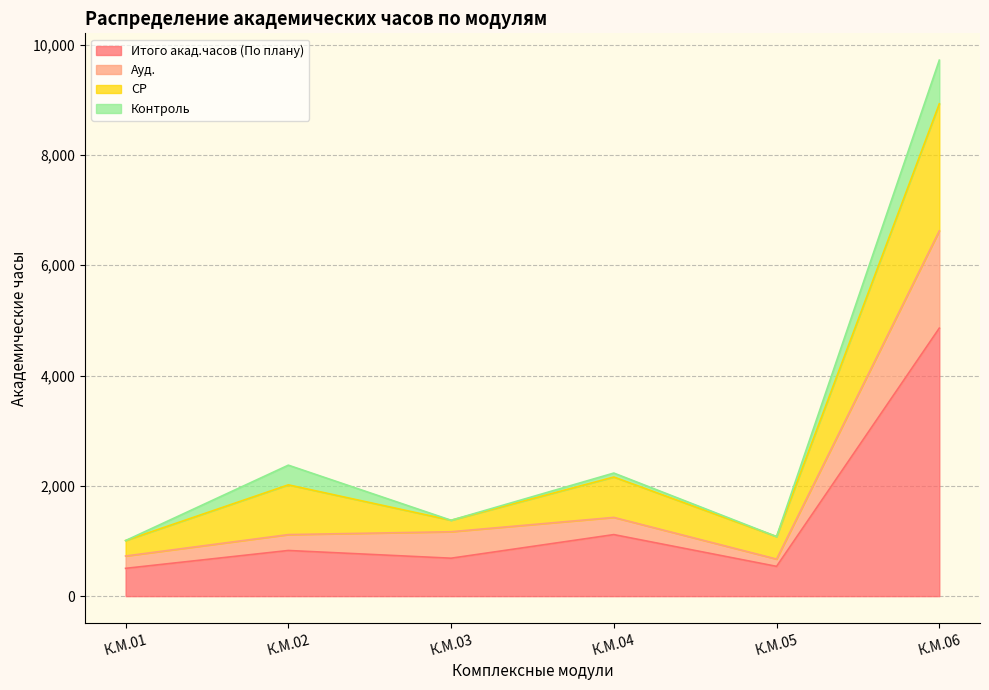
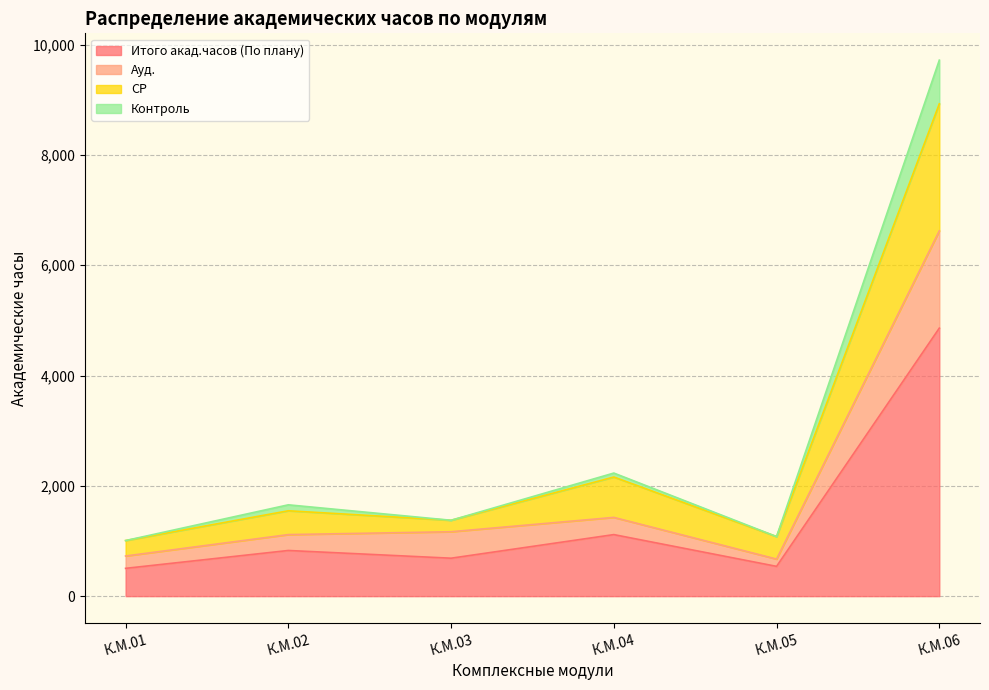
СР, К.М.02: 900 -> 400
Контроль, К.М.02: 400 -> 100
